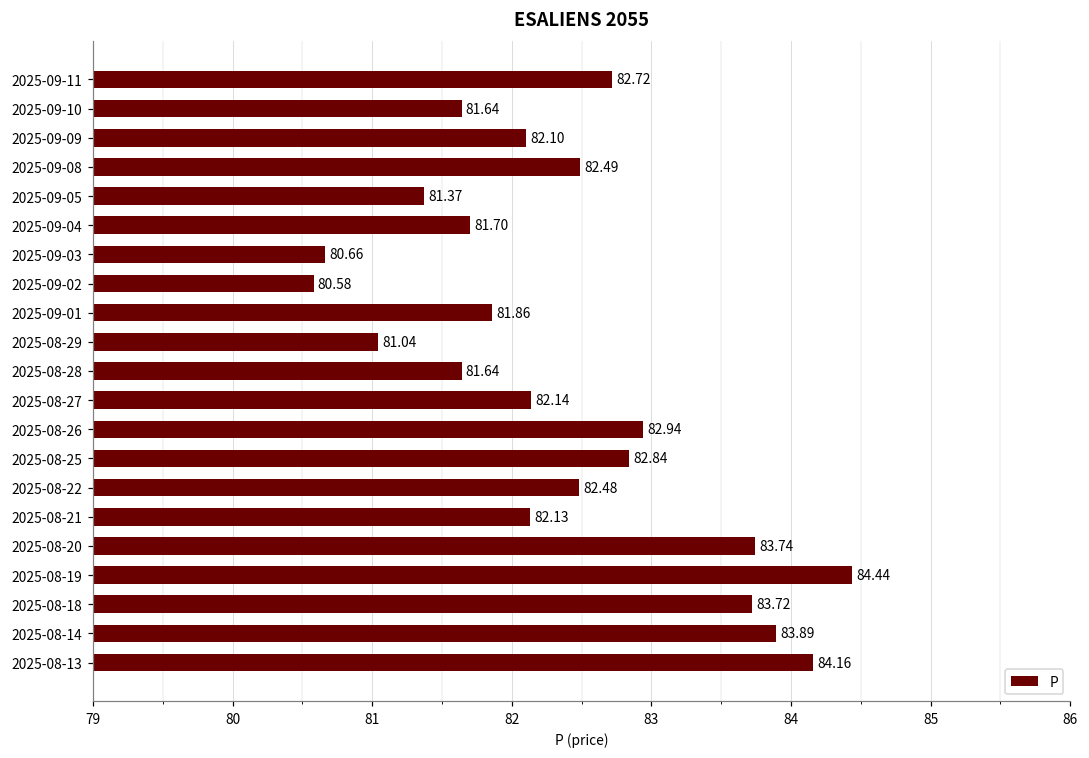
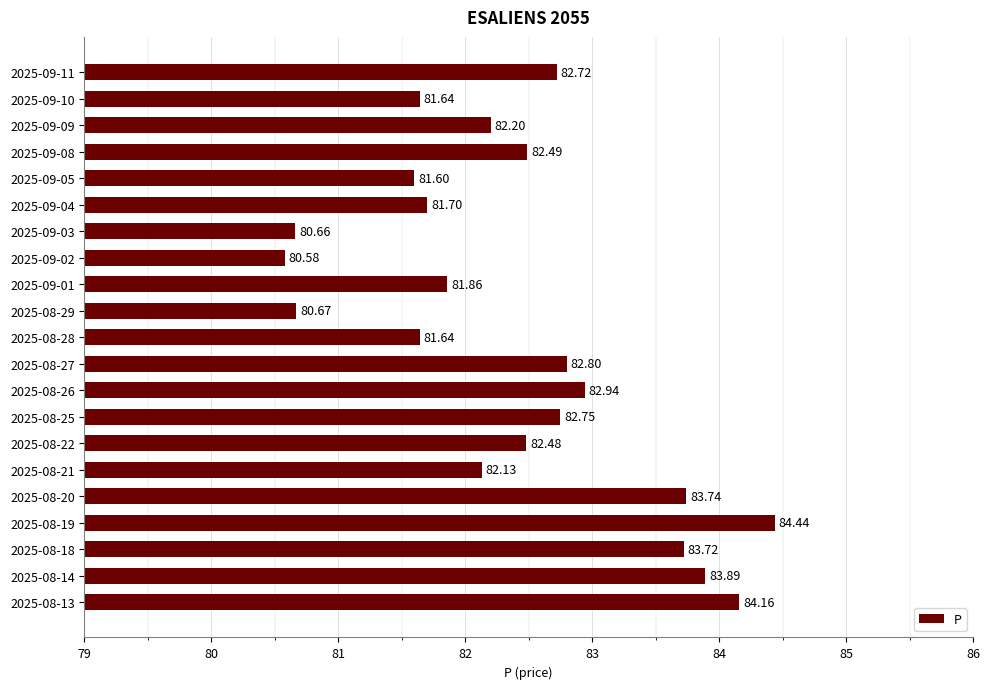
2025-09-09: 82.10 -> 82.20
2025-09-05: 81.37 -> 81.60
2025-08-29: 81.04 -> 80.67
2025-08-27: 82.14 -> 82.80
2025-08-25: 82.84 -> 82.75
